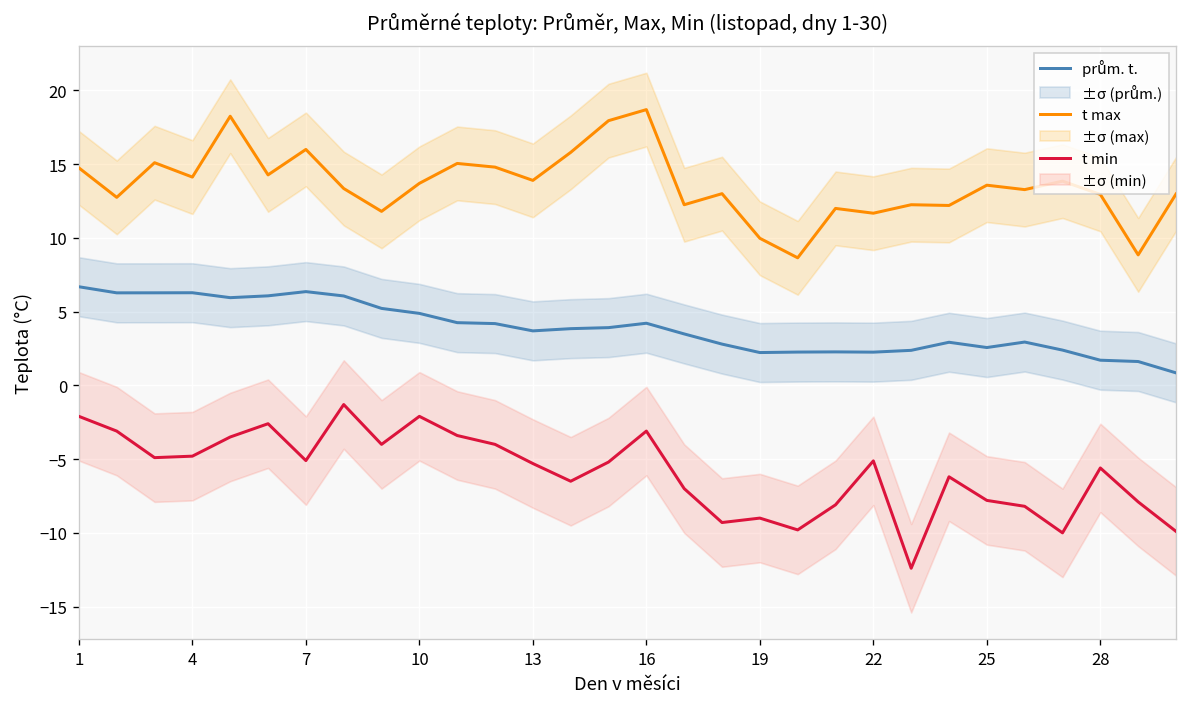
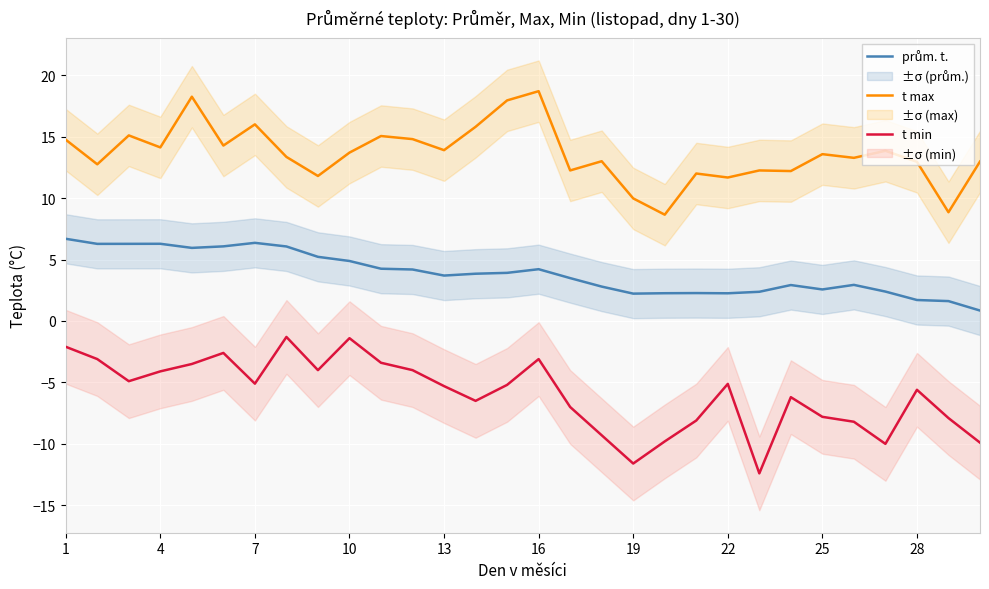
t min, 4: -4.8 -> -4.1
t min, 10: -2.1 -> -1.4
t min, 19: -9.0 -> -11.6
